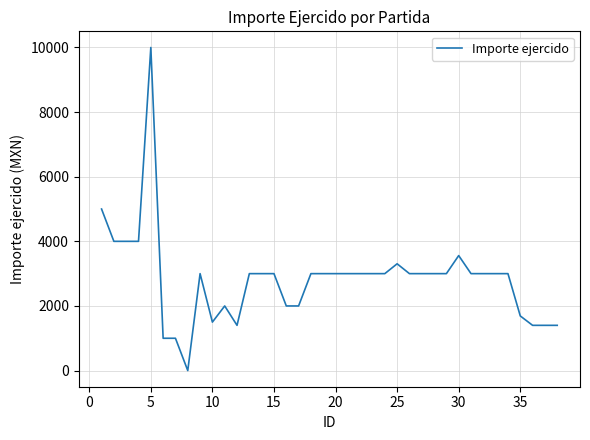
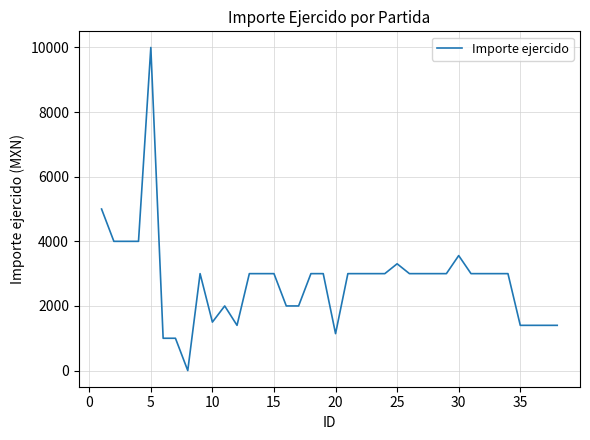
20: 3000 -> 1100
35: 1700 -> 1400
